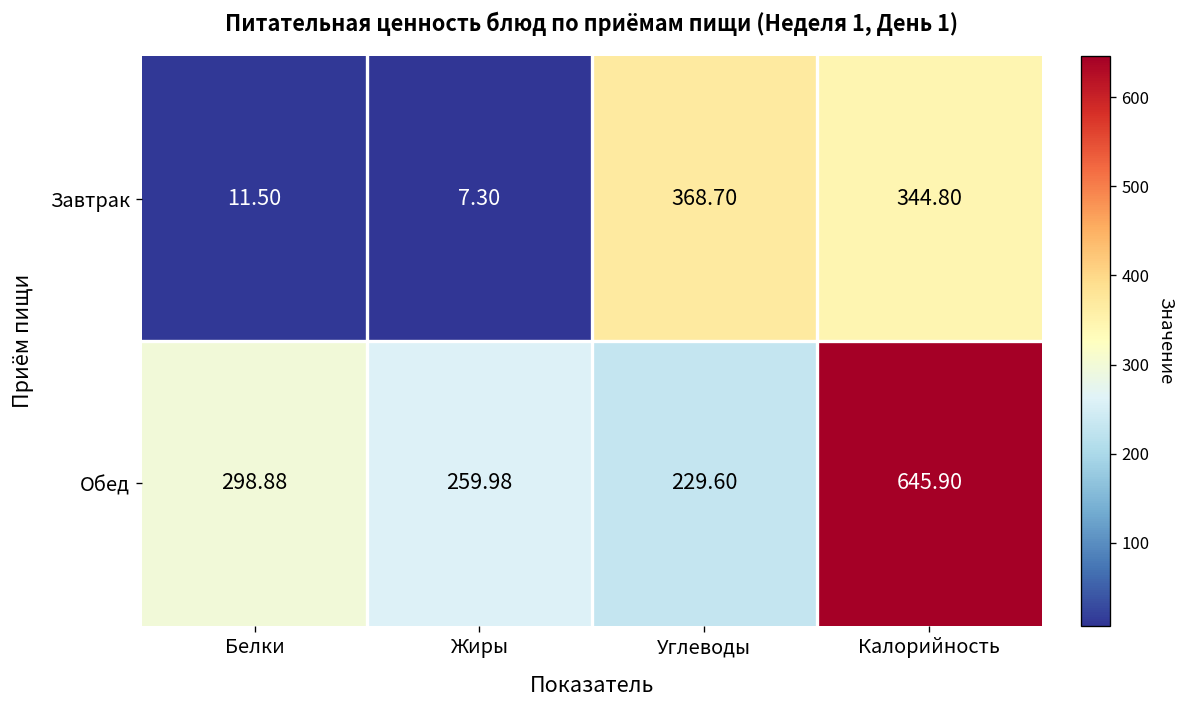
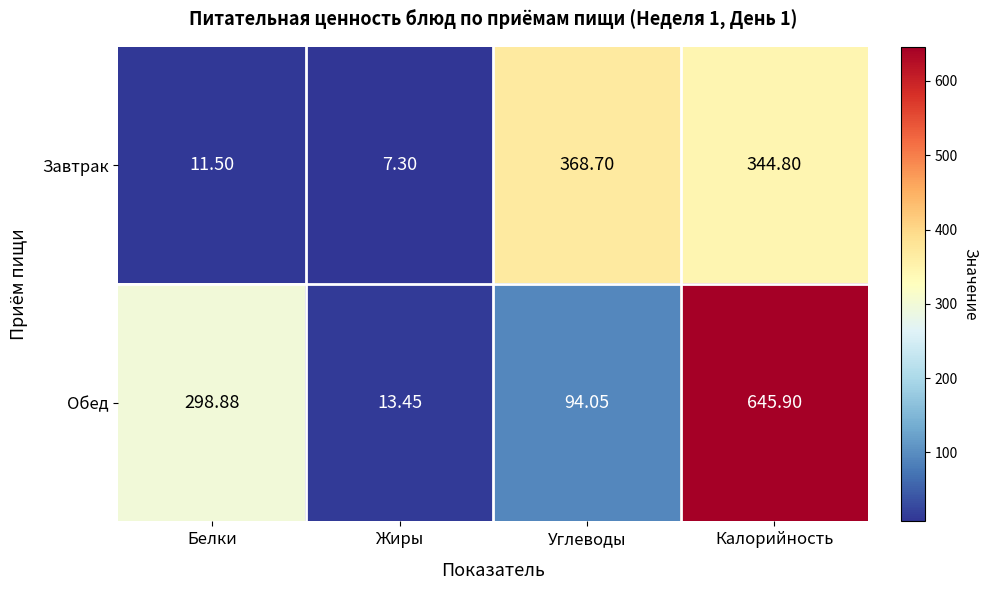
Обед, Жиры: 259.98 -> 13.45
Обед, Углеводы: 229.60 -> 94.05
